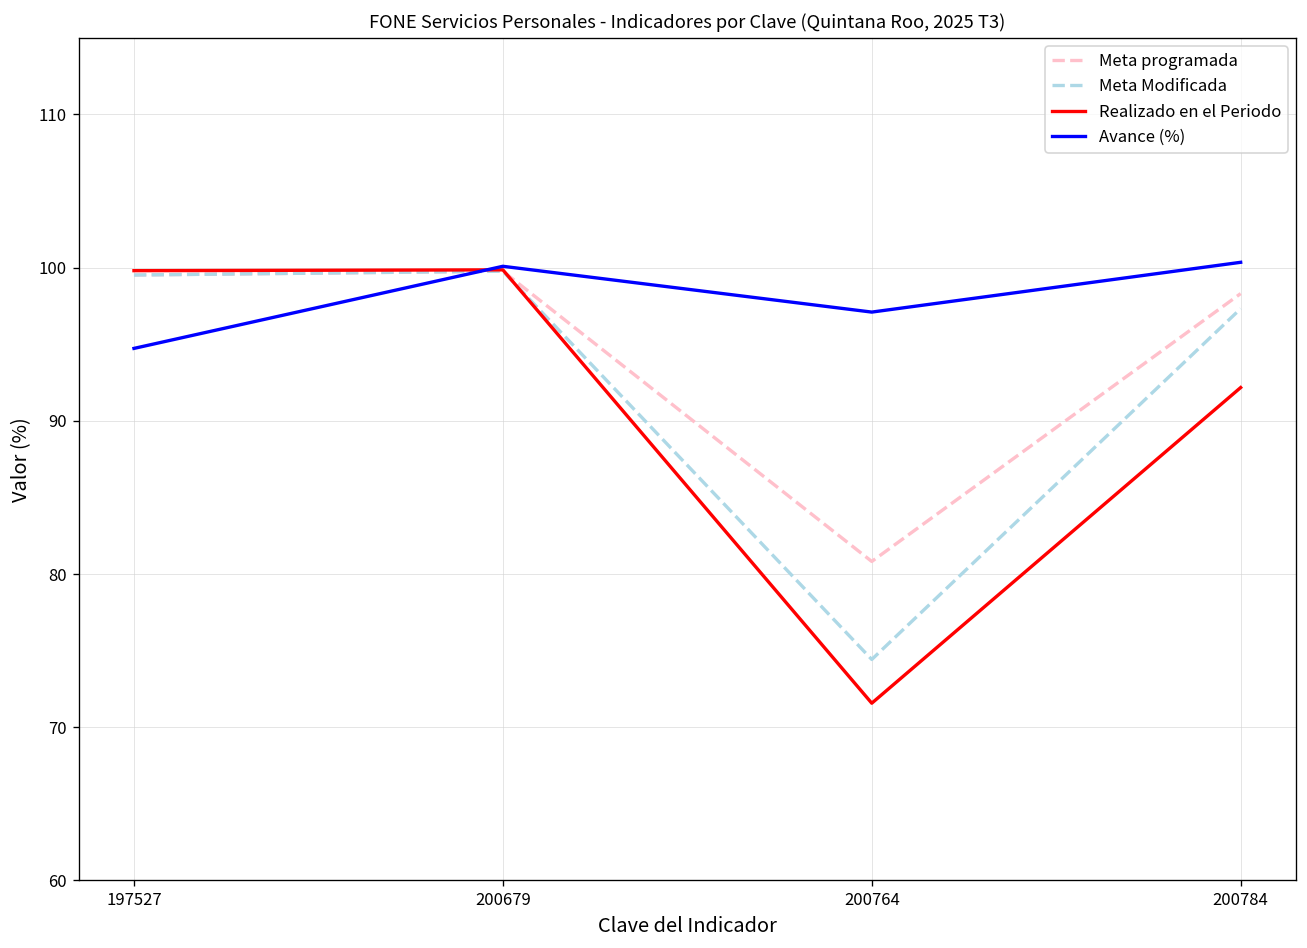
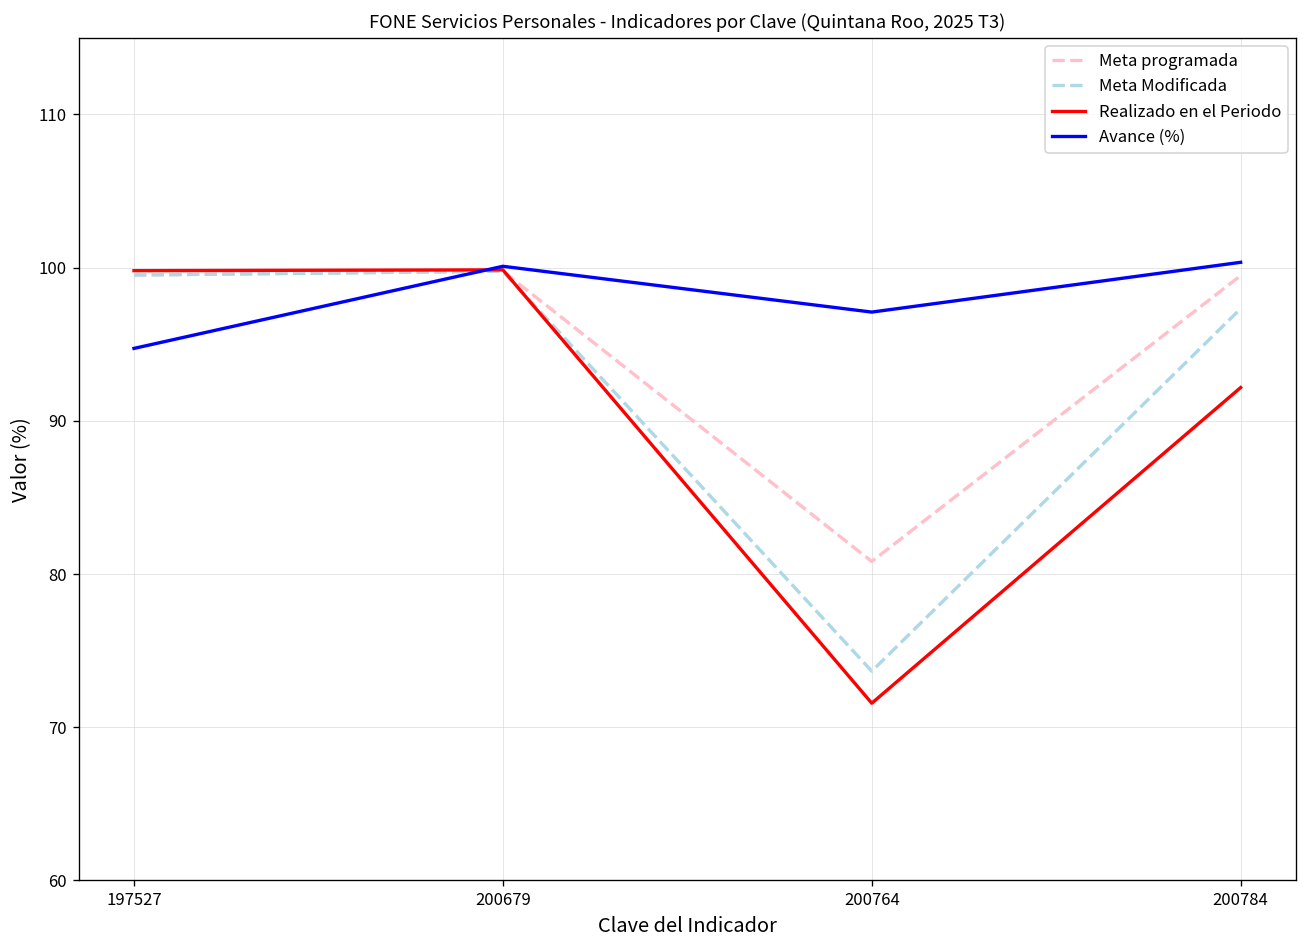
Meta Modificada, 200764: 74.4 -> 73.7
Meta programada, 200784: 98.3 -> 99.5
